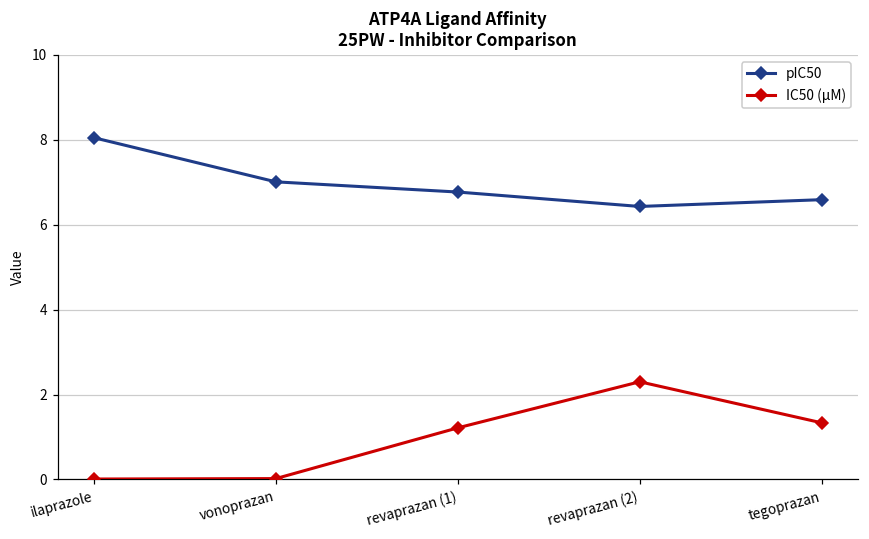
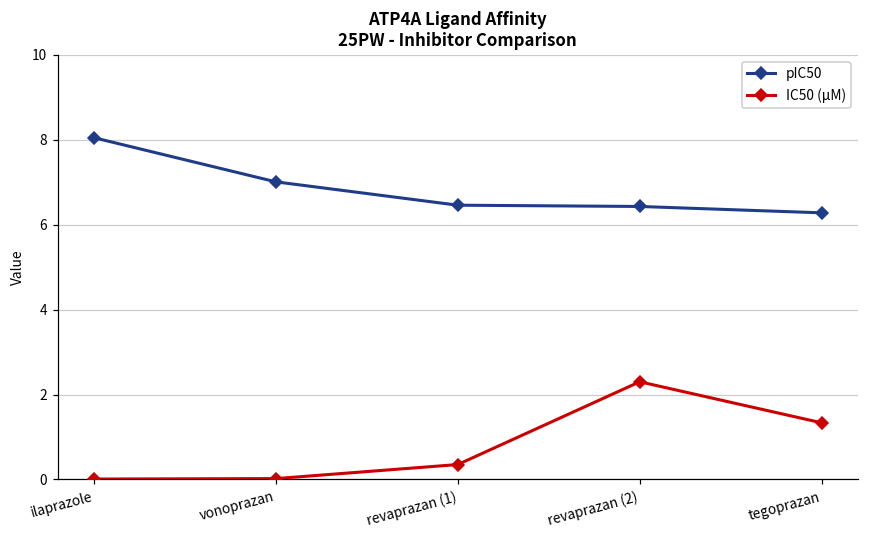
pIC50, revaprazan (1): 6.8 -> 6.5
IC50 (µM), revaprazan (1): 1.2 -> 0.4
pIC50, tegoprazan: 6.6 -> 6.3
